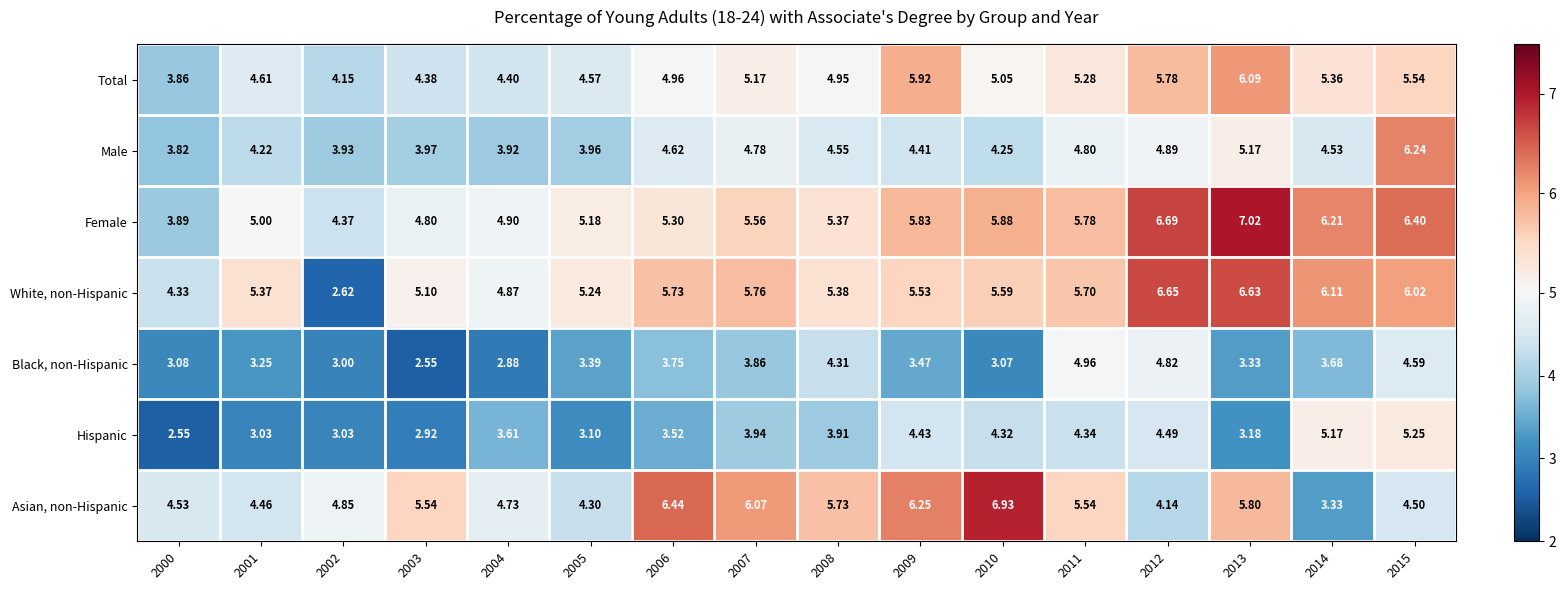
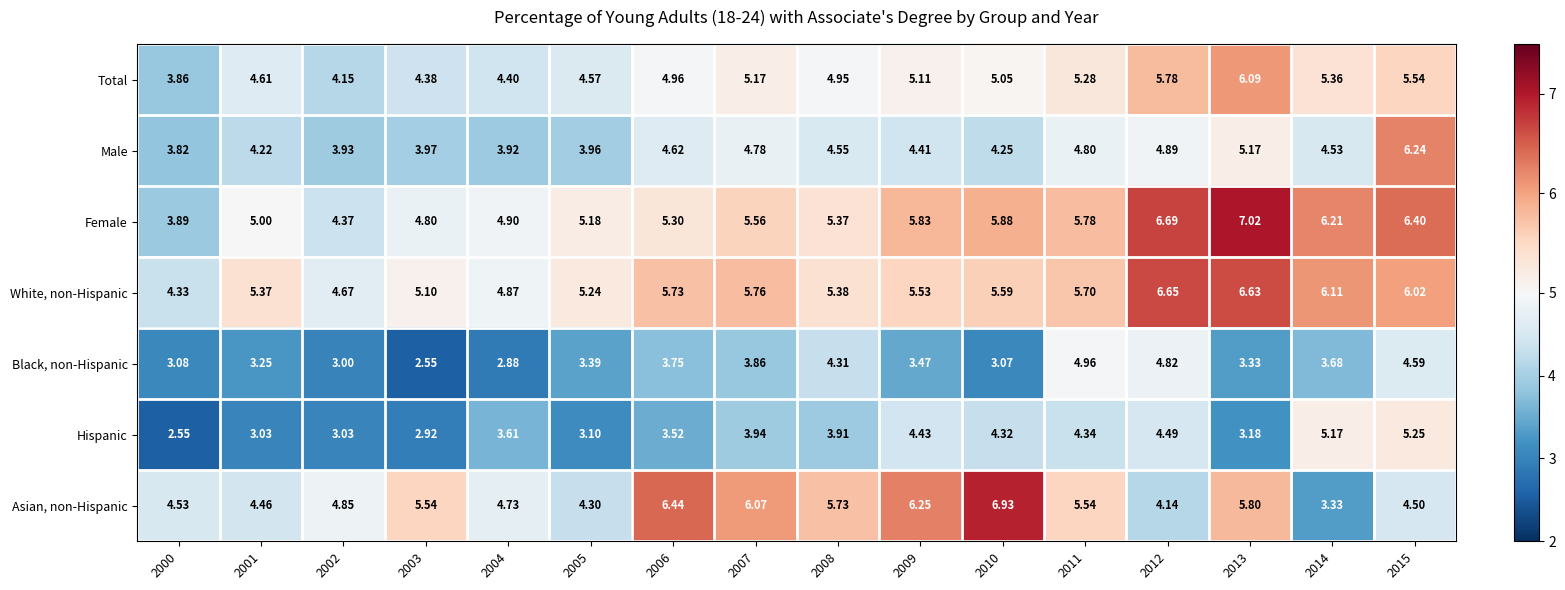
Total, 2009: 5.92 -> 5.11
White, non-Hispanic, 2002: 2.62 -> 4.67
